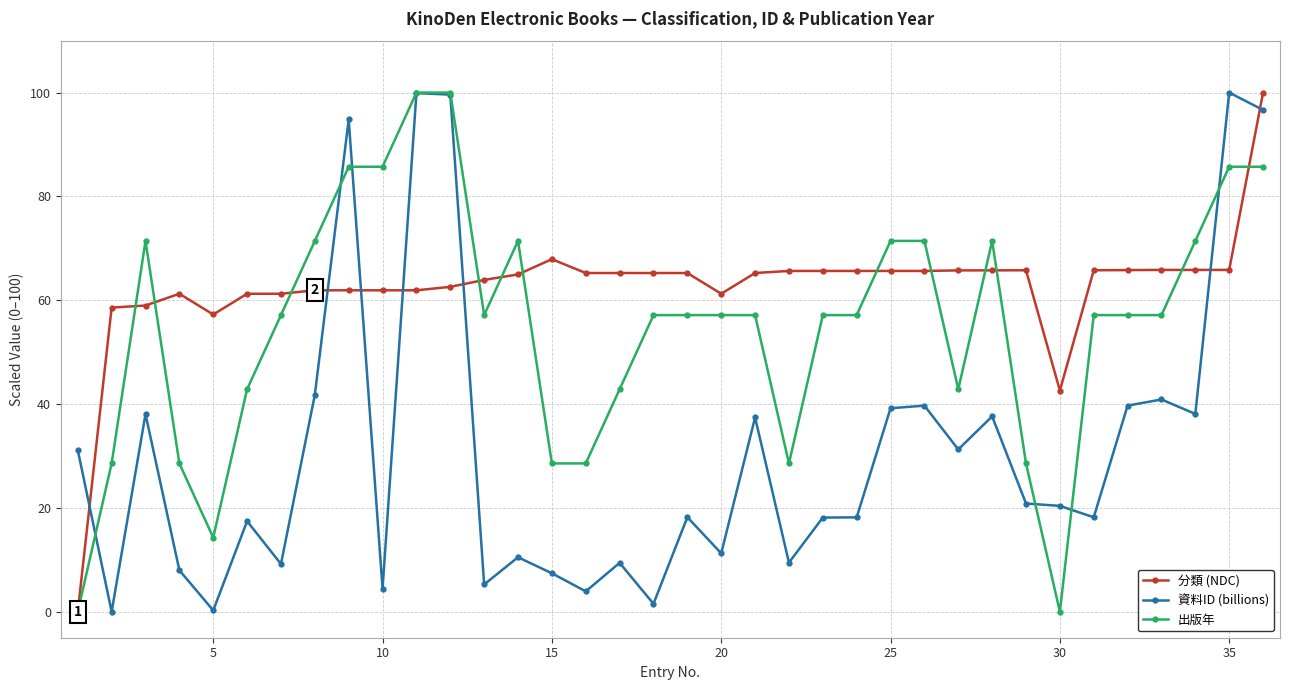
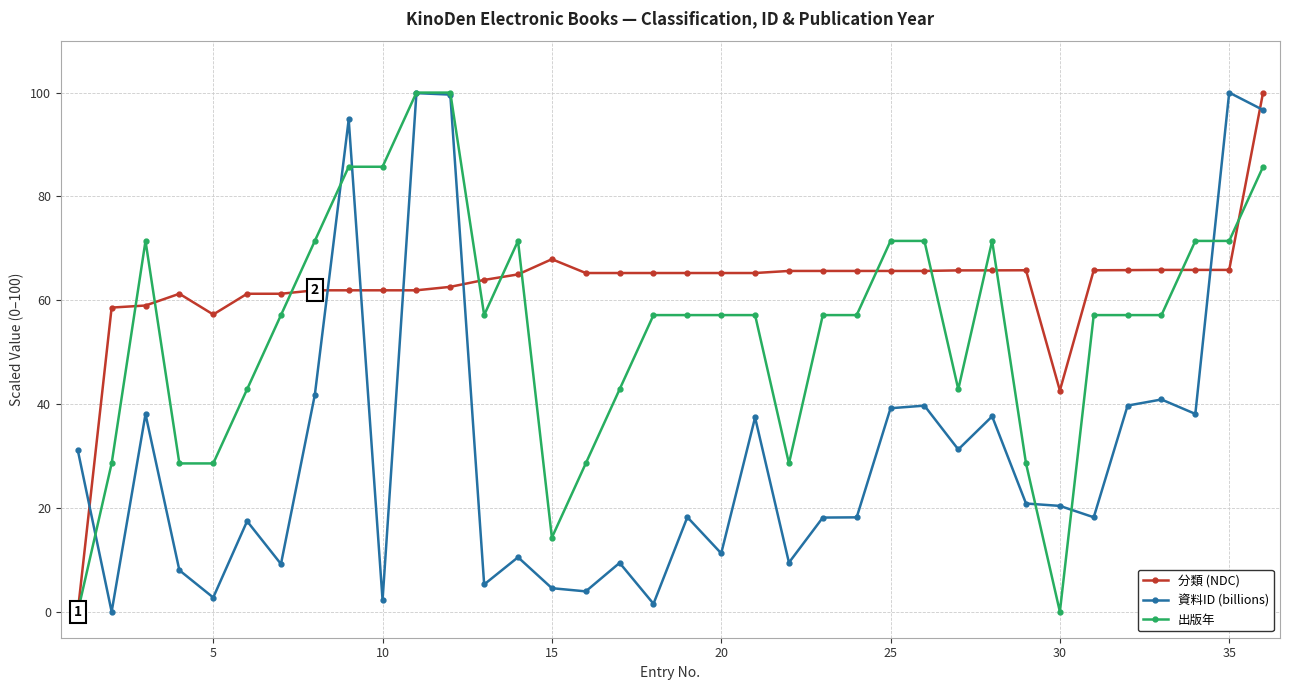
資料ID (billions), 5: 0 -> 3
出版年, 5: 14 -> 29
資料ID (billions), 10: 4 -> 2
資料ID (billions), 15: 7 -> 5
出版年, 15: 29 -> 14
分類 (NDC), 20: 61 -> 65
出版年, 35: 86 -> 71
